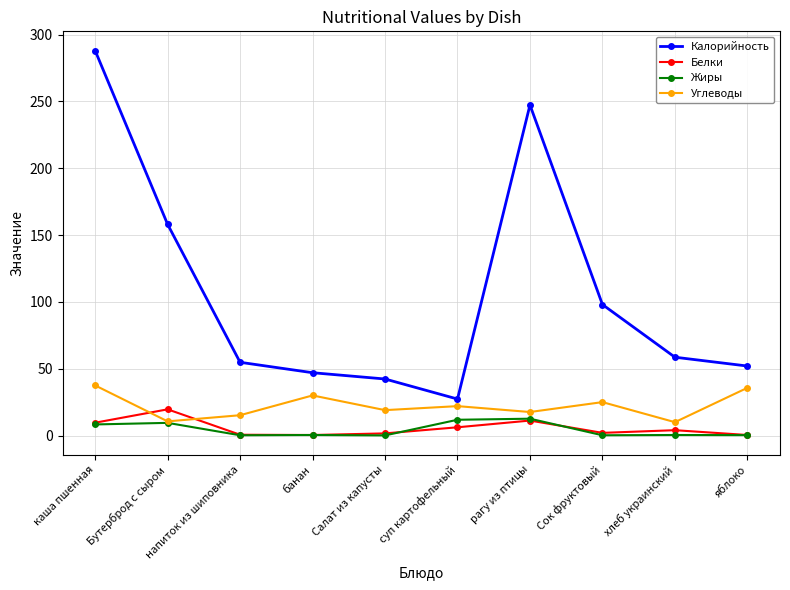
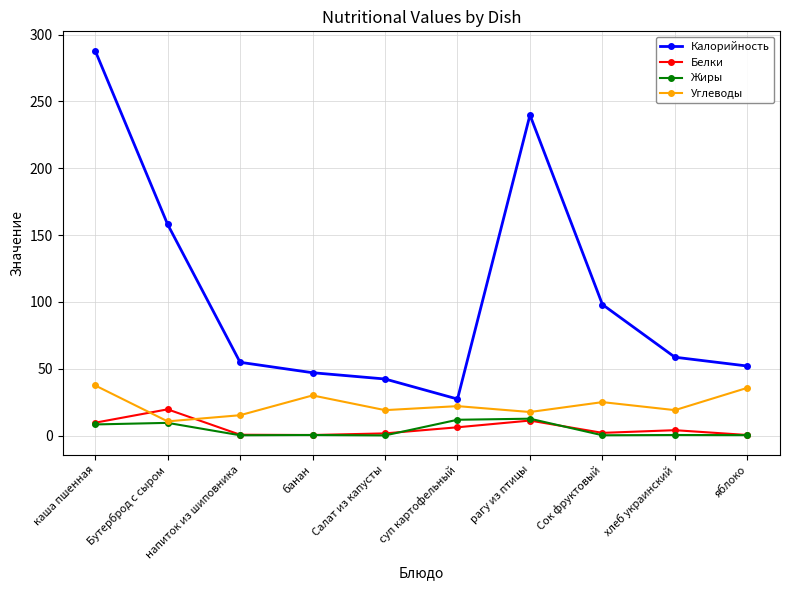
Калорийность, рагу из птицы: 247 -> 240
Углеводы, хлеб украинский: 10 -> 19
